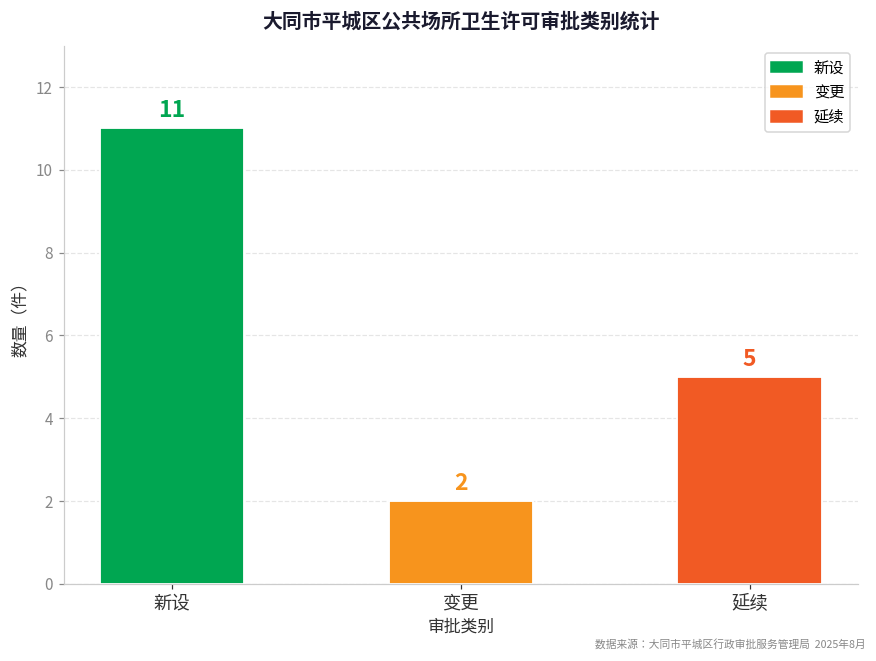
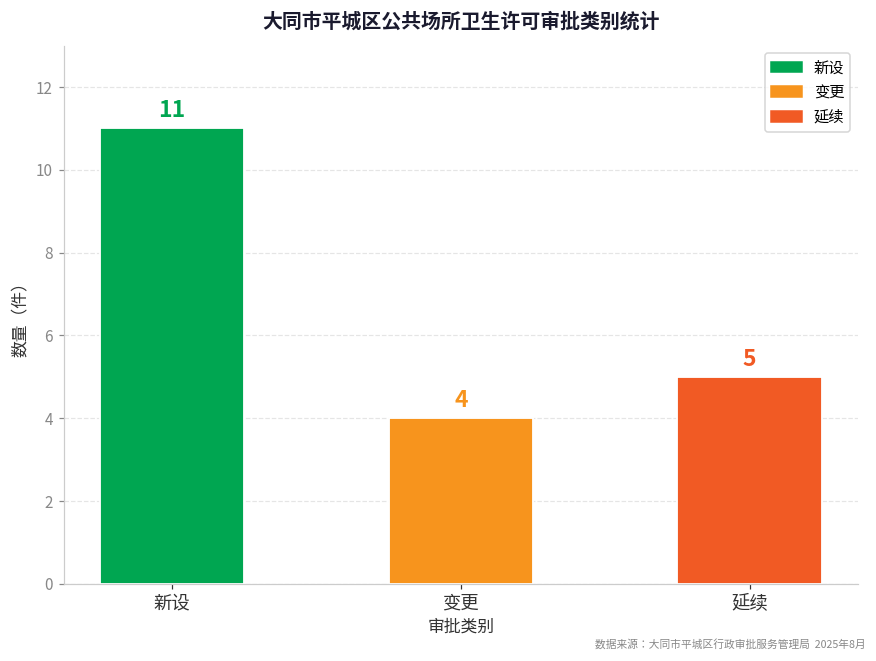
变更: 2 -> 4
